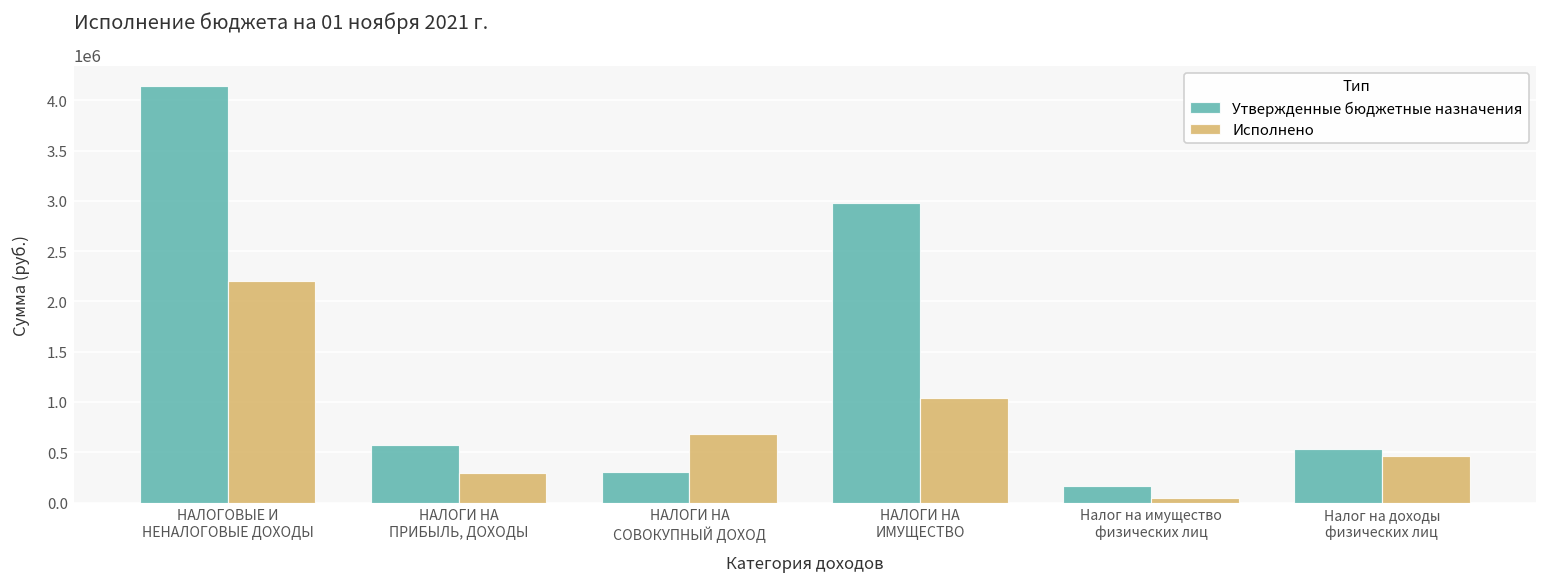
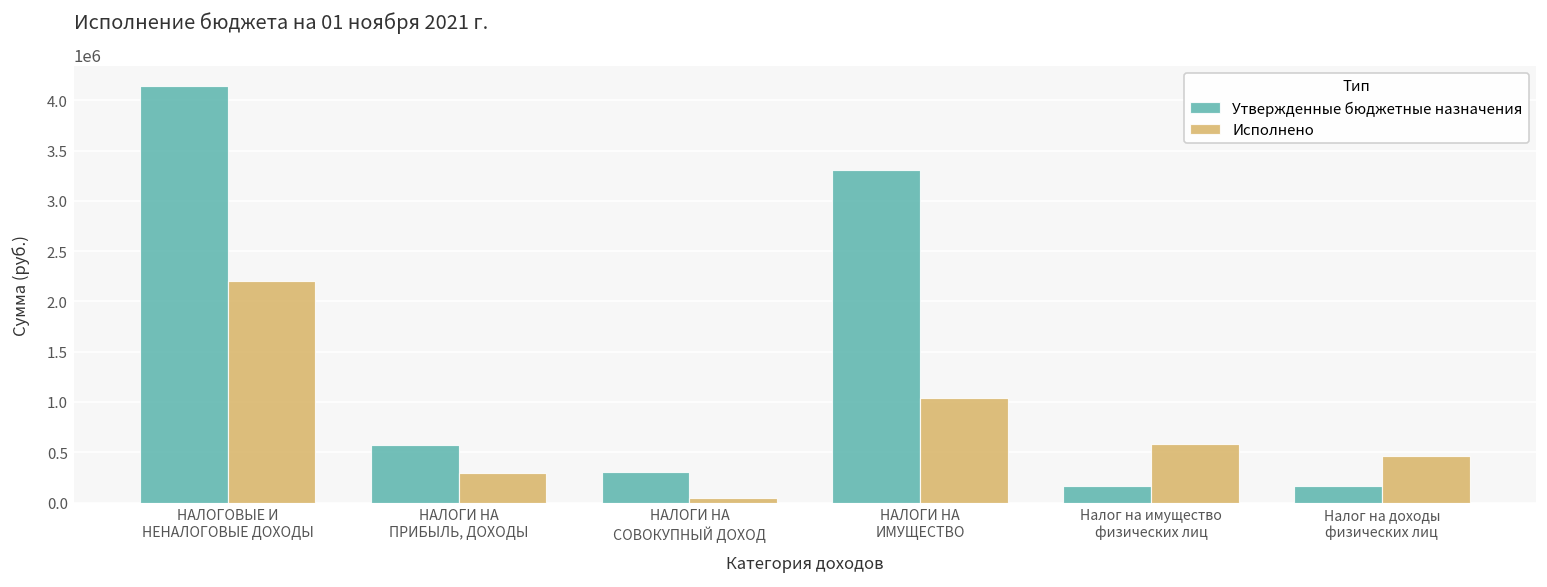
Исполнено, НАЛОГИ НА СОВОКУПНЫЙ ДОХОД: 700000 -> 0
Утвержденные бюджетные назначения, НАЛОГИ НА ИМУЩЕСТВО: 3000000 -> 3300000
Исполнено, Налог на имущество физических лиц: 0 -> 600000
Утвержденные бюджетные назначения, Налог на доходы физических лиц: 500000 -> 200000
